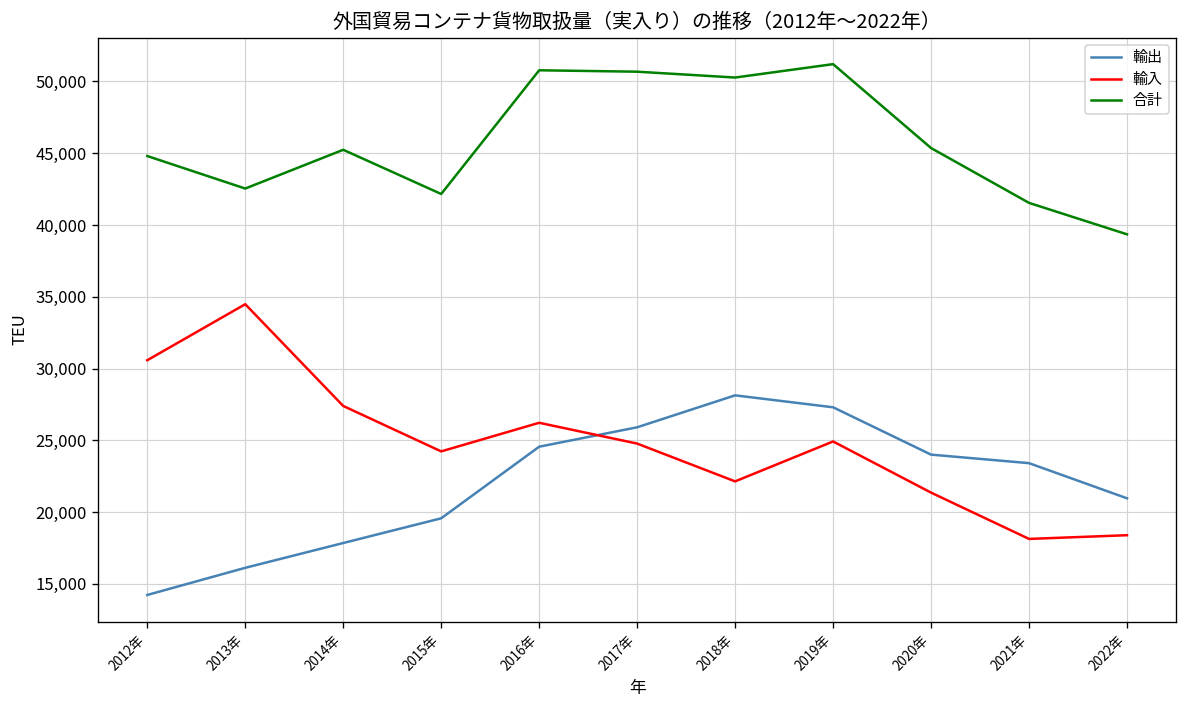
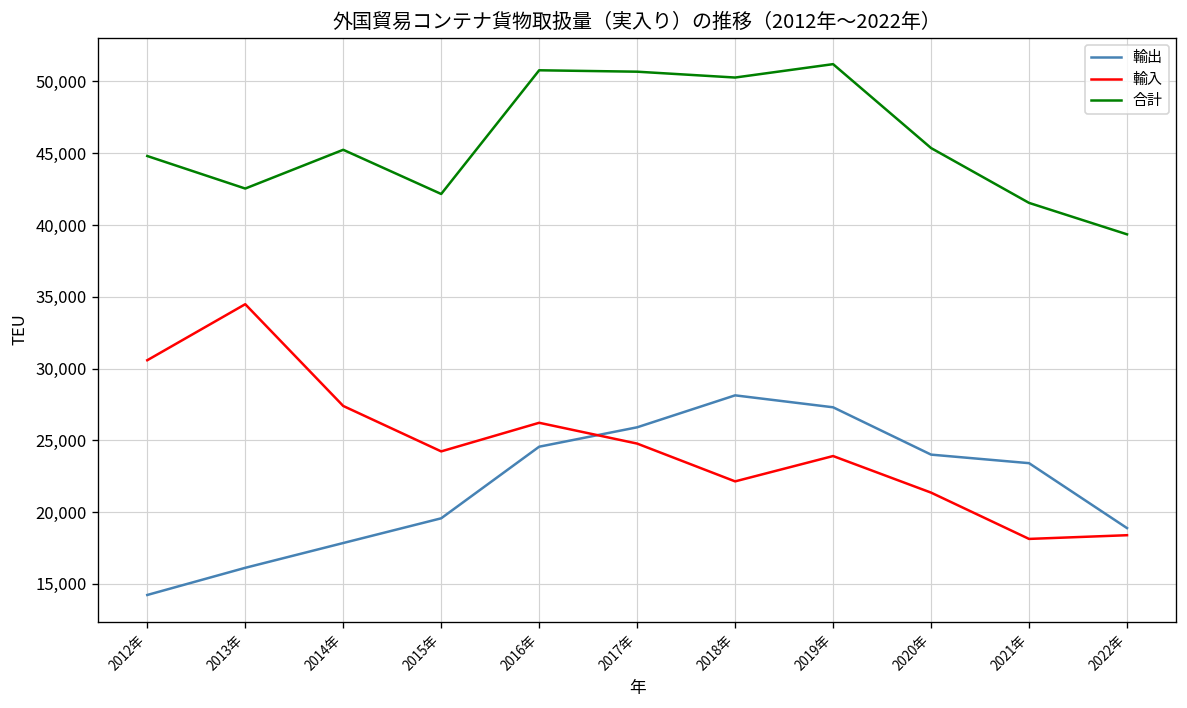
輸入, 2019年: 24,900 -> 23,900
輸出, 2022年: 21,000 -> 18,900
